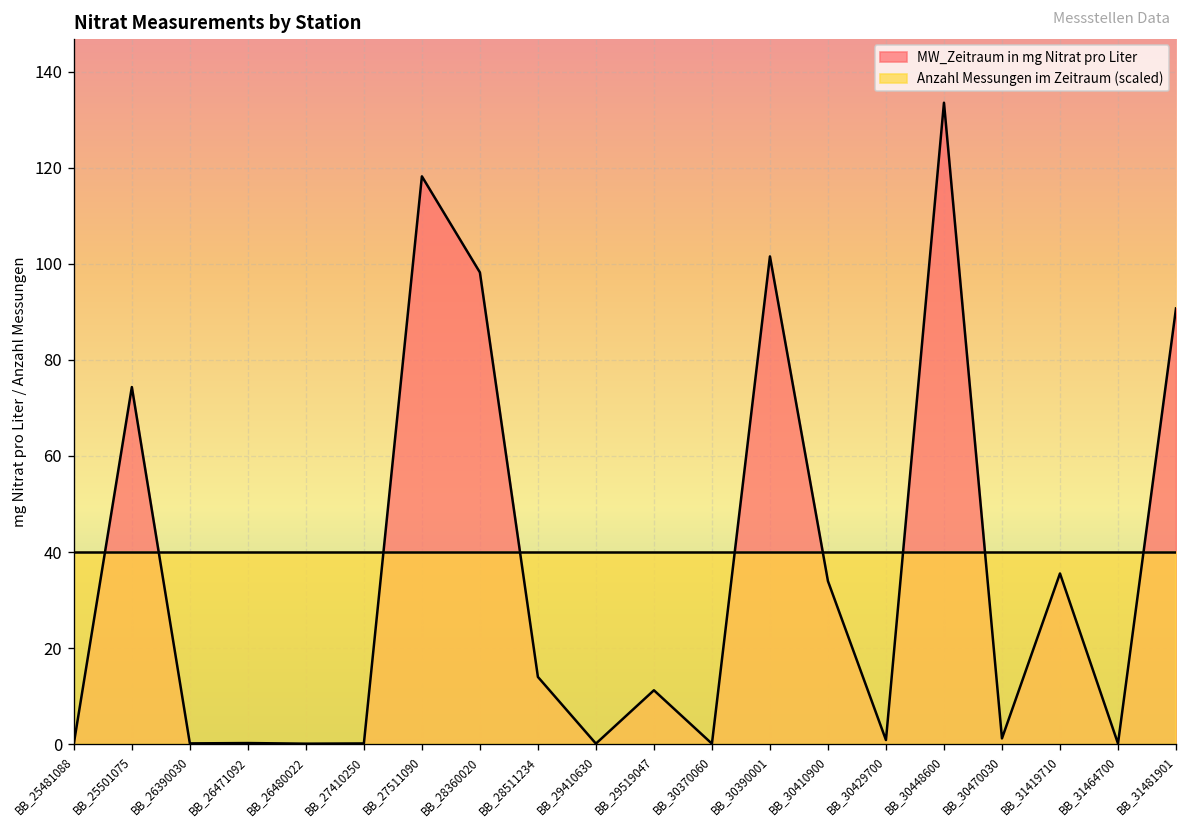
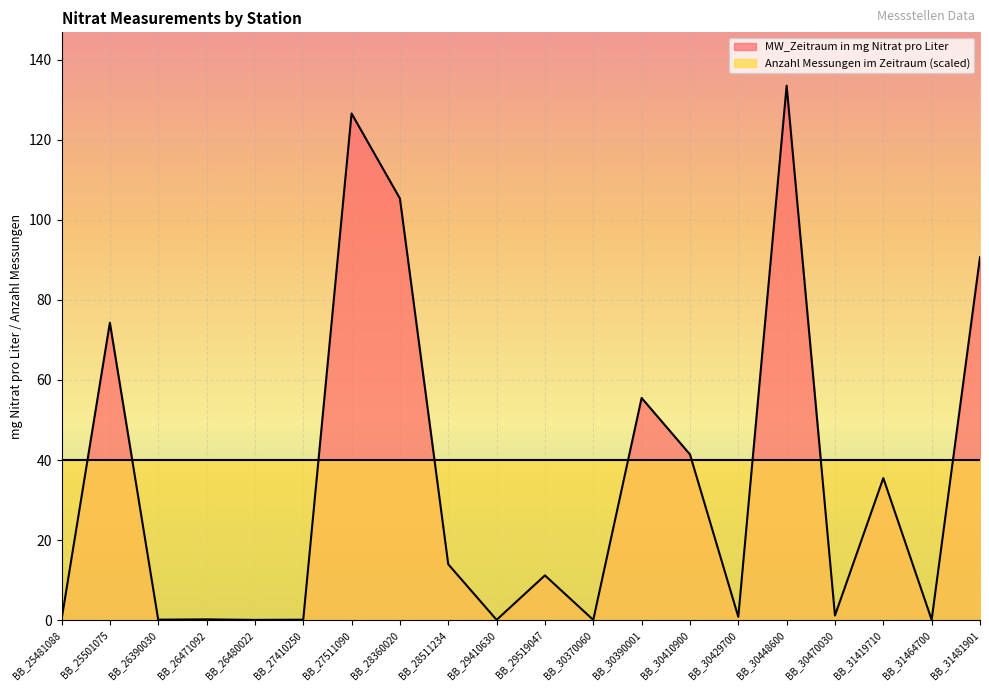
MW_Zeitraum in mg Nitrat pro Liter, BB_27511090: 118 -> 127
MW_Zeitraum in mg Nitrat pro Liter, BB_28360020: 98 -> 105
MW_Zeitraum in mg Nitrat pro Liter, BB_30390001: 102 -> 56
MW_Zeitraum in mg Nitrat pro Liter, BB_30410900: 34 -> 41
